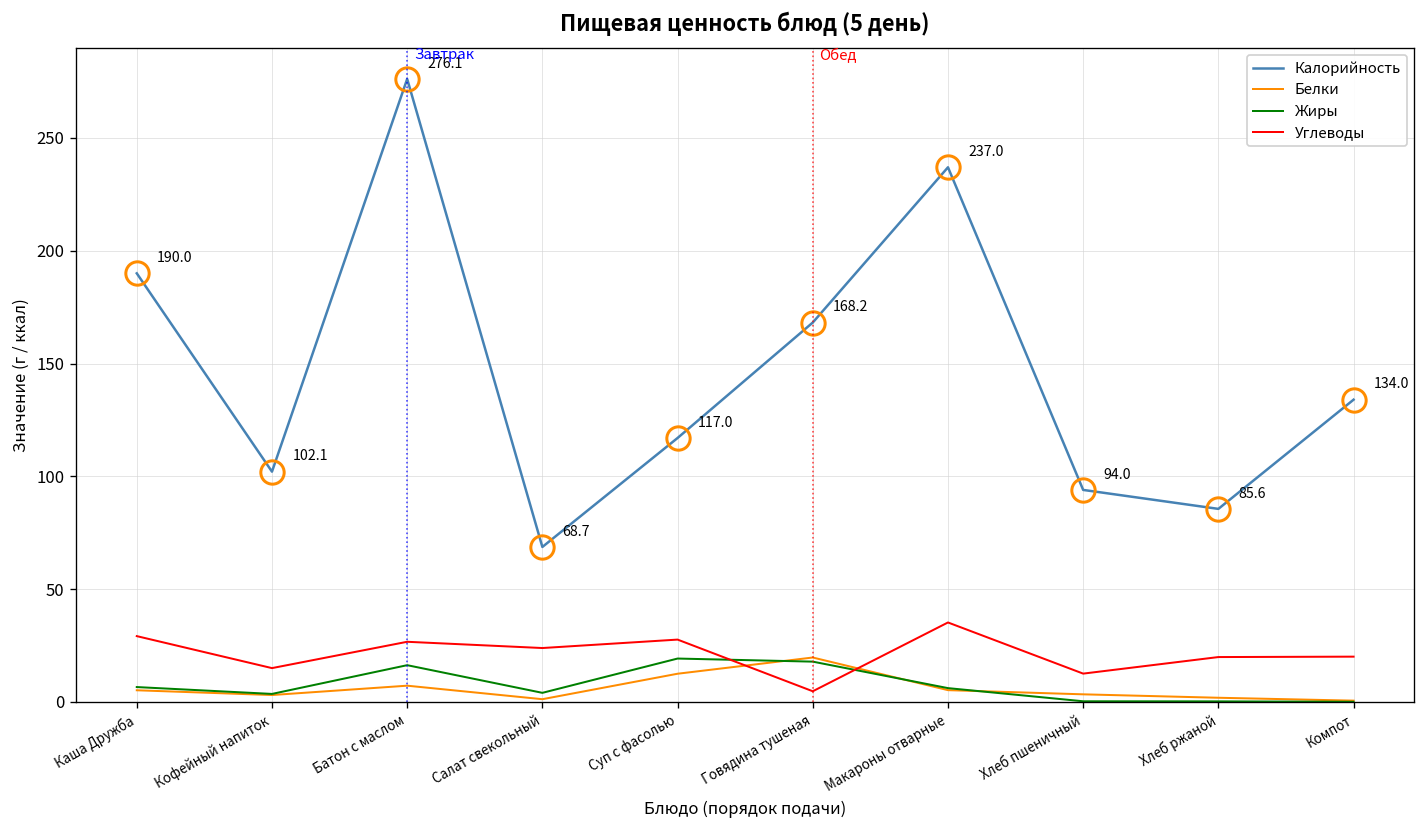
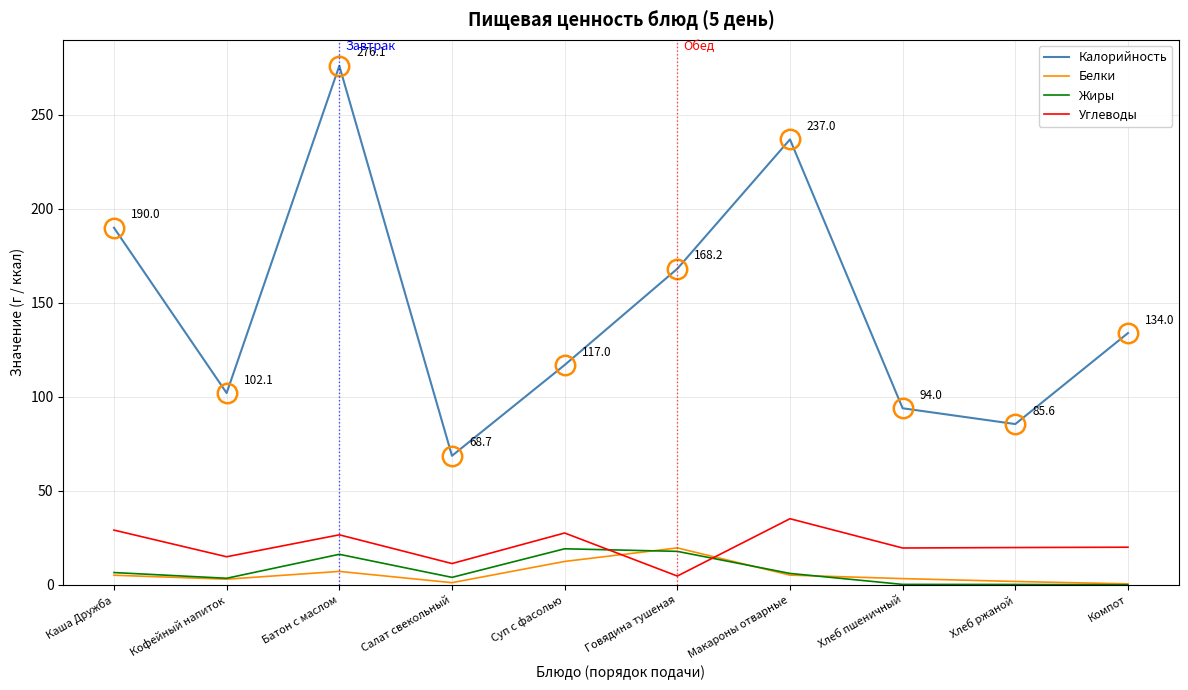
Углеводы, Салат свекольный: 24 -> 11
Углеводы, Хлеб пшеничный: 13 -> 20
